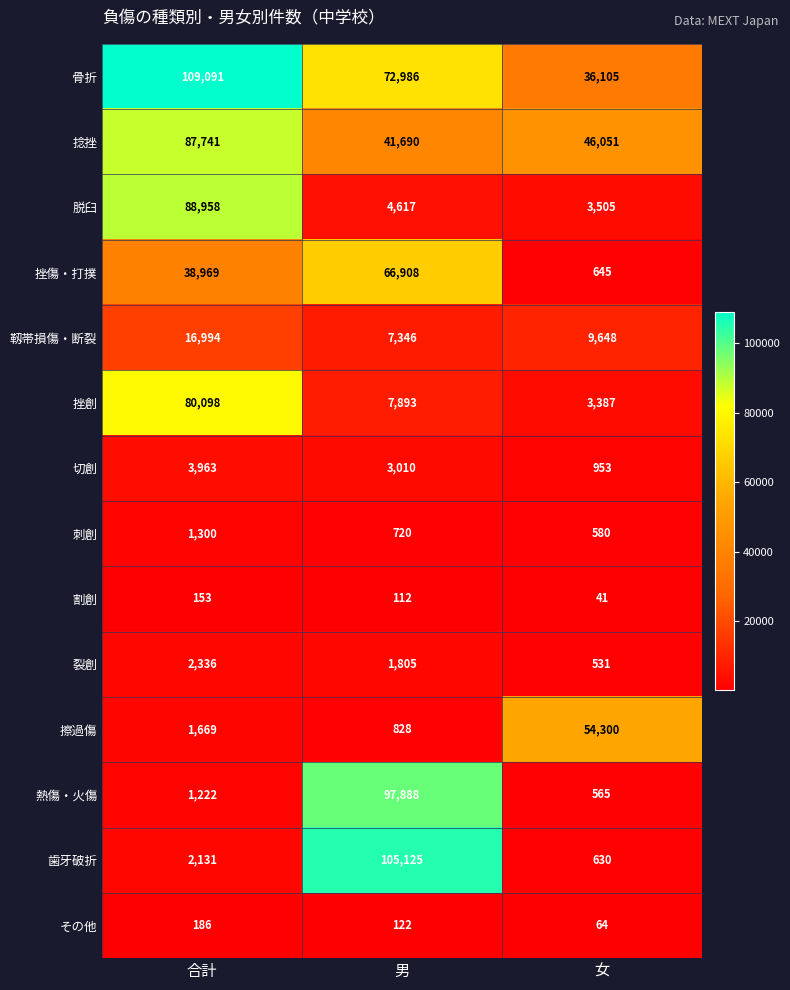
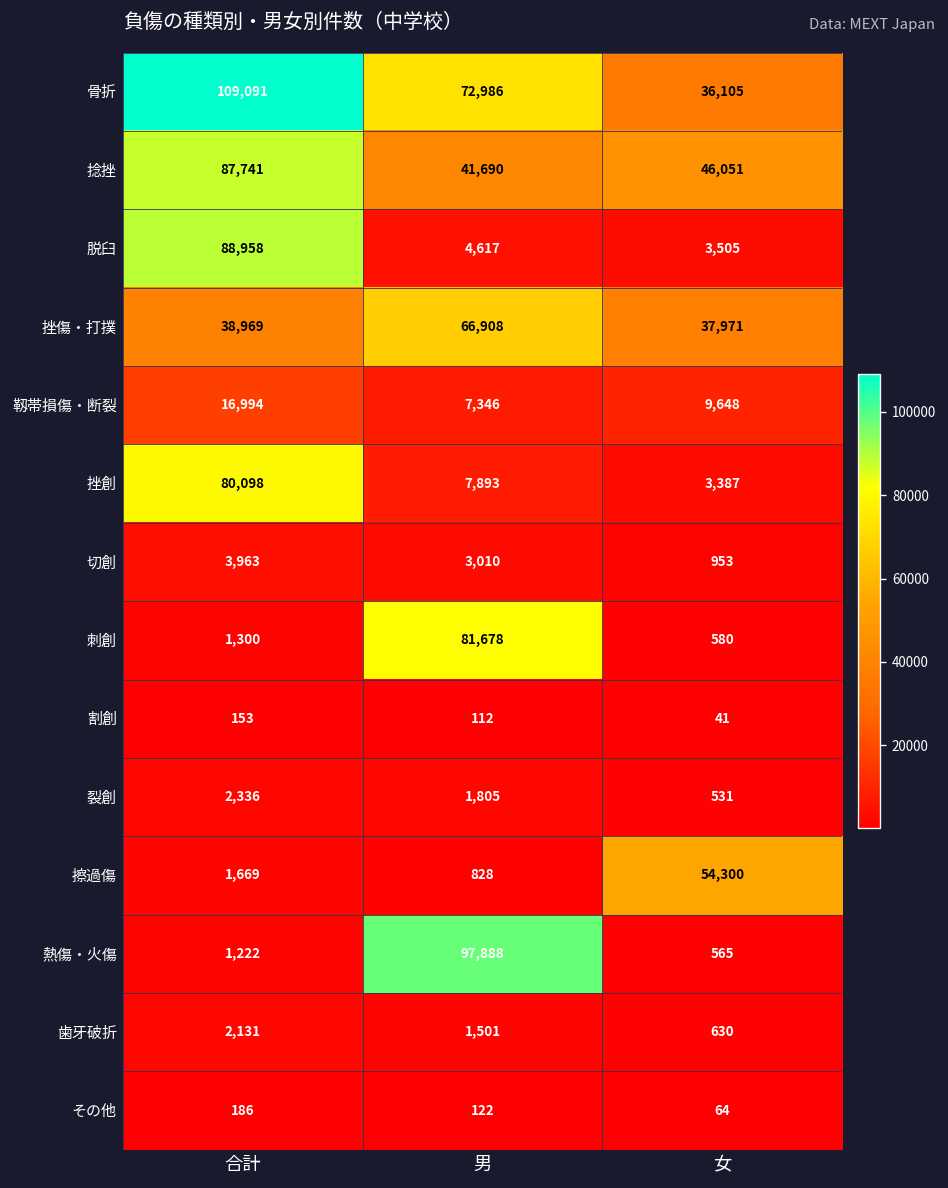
挫傷・打撲, 女: 645 -> 37,971
刺創, 男: 720 -> 81,678
歯牙破折, 男: 105,125 -> 1,501
